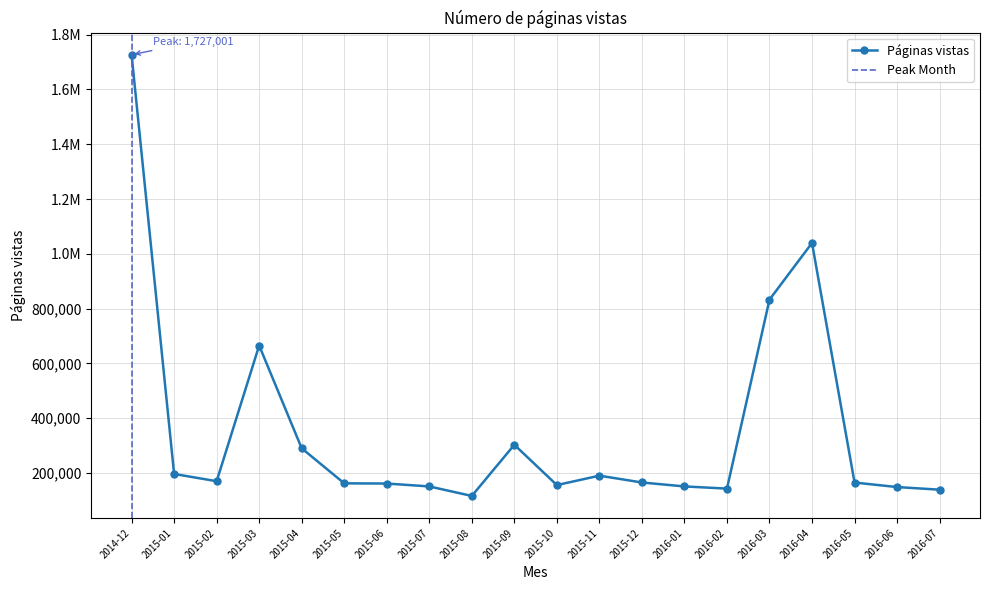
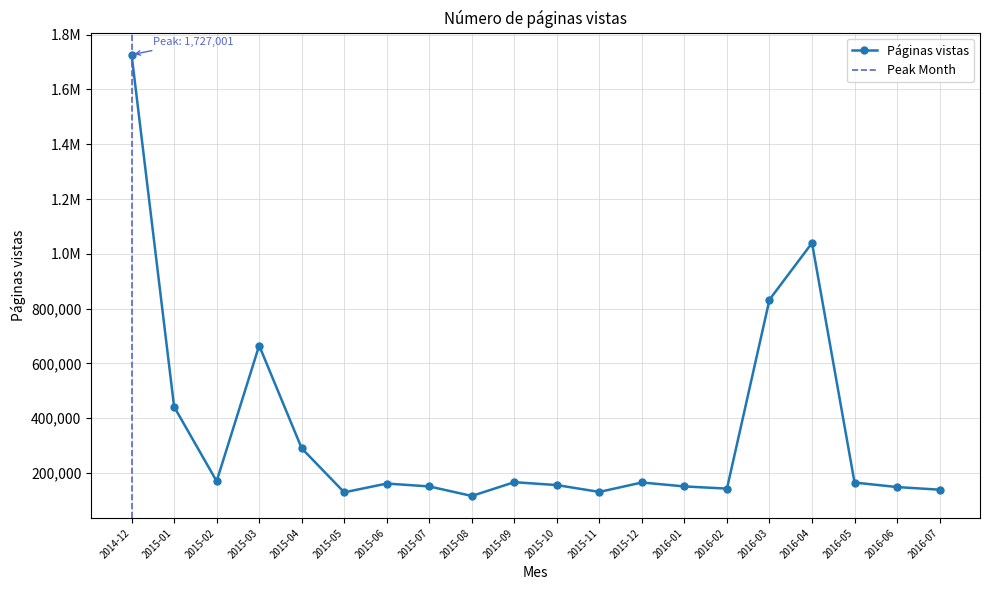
2015-01: 200,000 -> 440,000
2015-05: 160,000 -> 130,000
2015-09: 300,000 -> 170,000
2015-11: 190,000 -> 130,000
